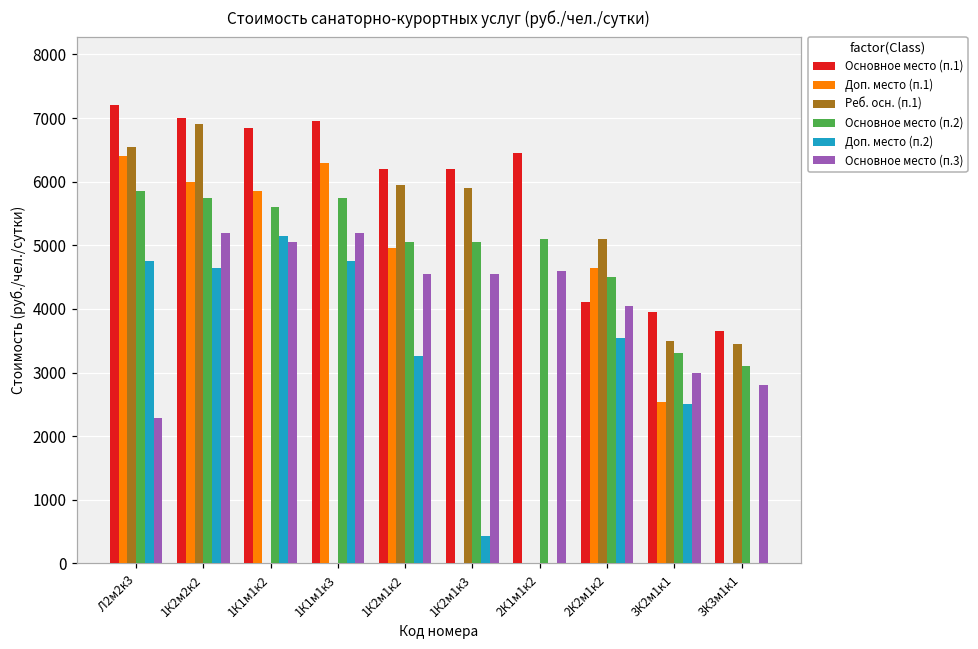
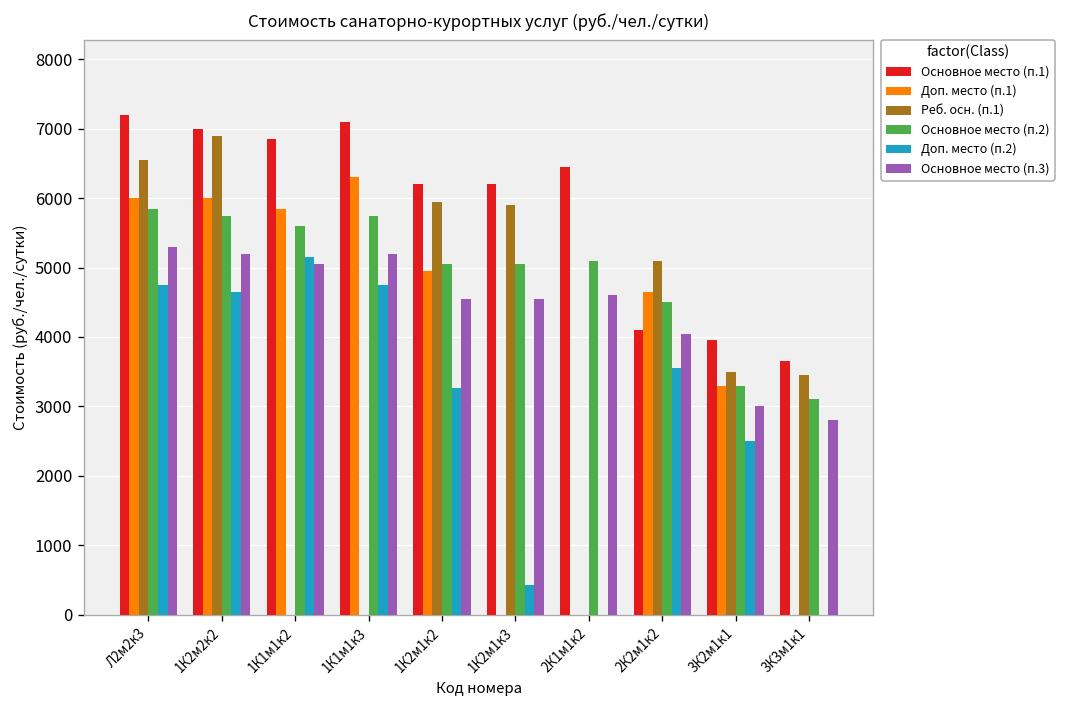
Доп. место (п.1), Л2м2к3: 6400 -> 6000
Основное место (п.3), Л2м2к3: 2300 -> 5300
Основное место (п.1), 1К1м1к3: 7000 -> 7100
Доп. место (п.1), 3К2м1к1: 2500 -> 3300
